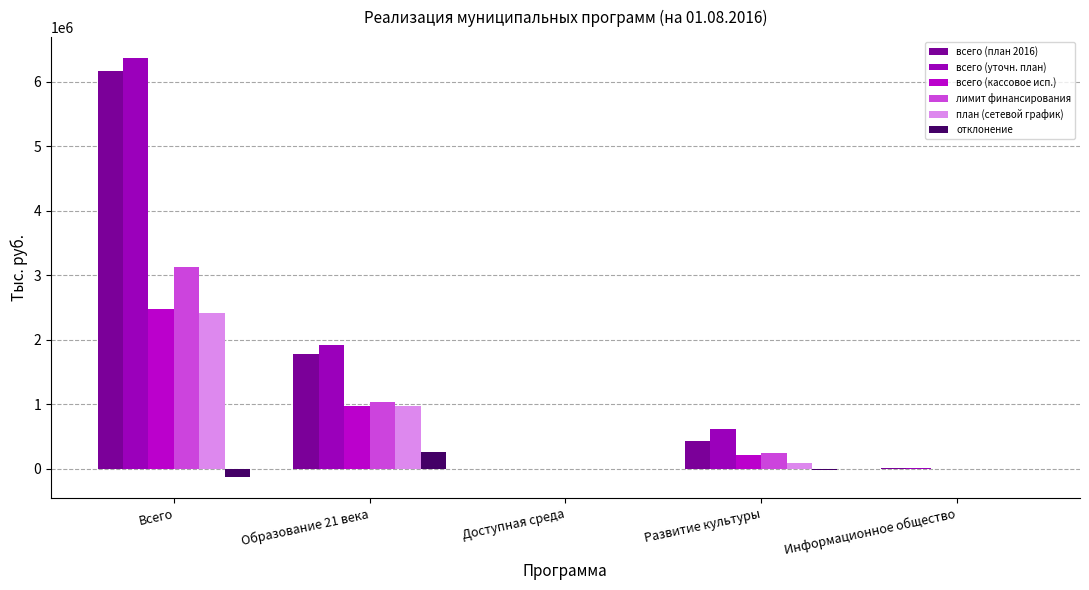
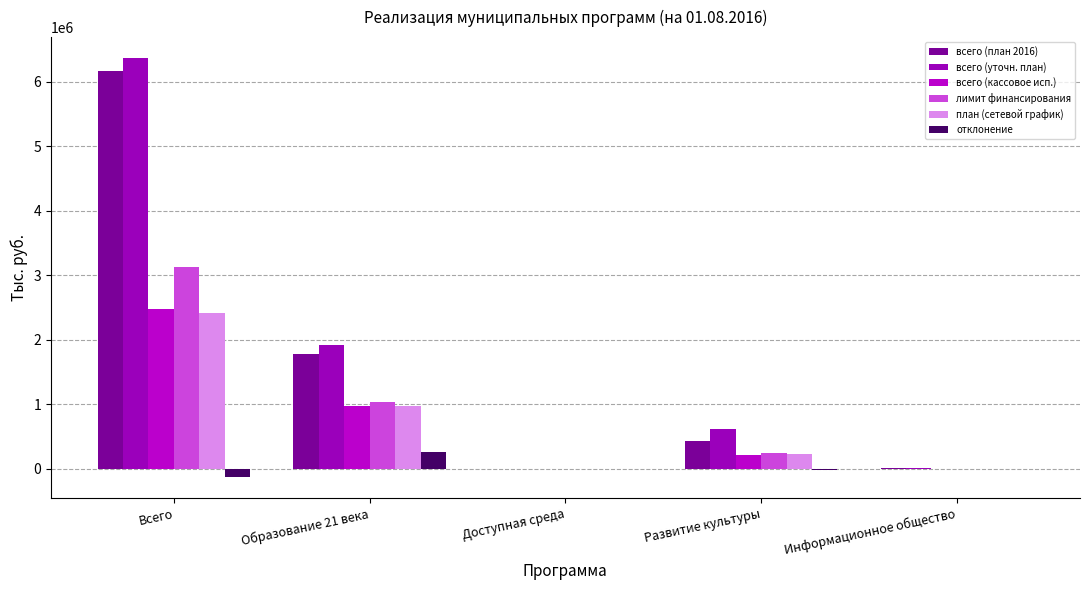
план (сетевой график), Развитие культуры: 100000 -> 200000
